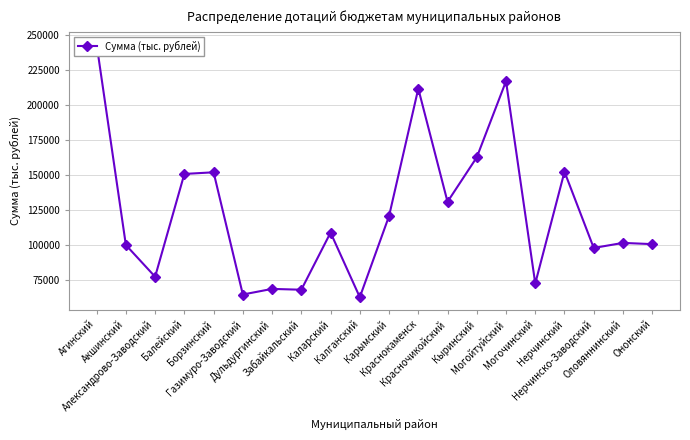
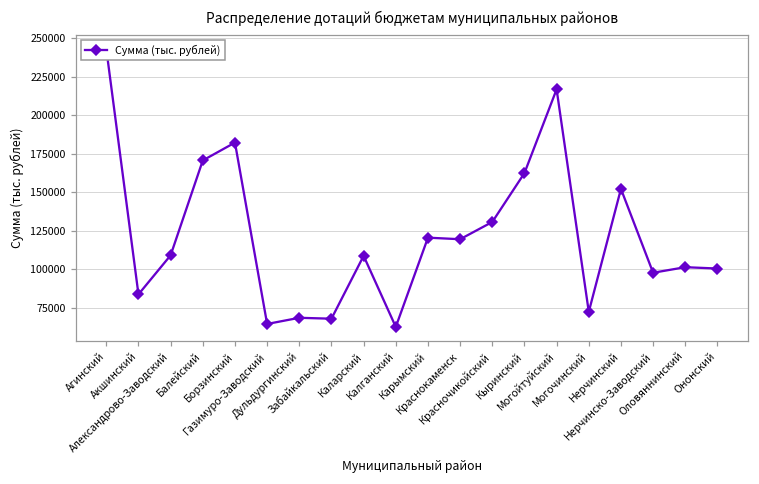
Акшинский: 100000 -> 84000
Александрово-Заводский: 77000 -> 109000
Балейский: 151000 -> 171000
Борзинский: 152000 -> 182000
Краснокаменск: 212000 -> 119000
